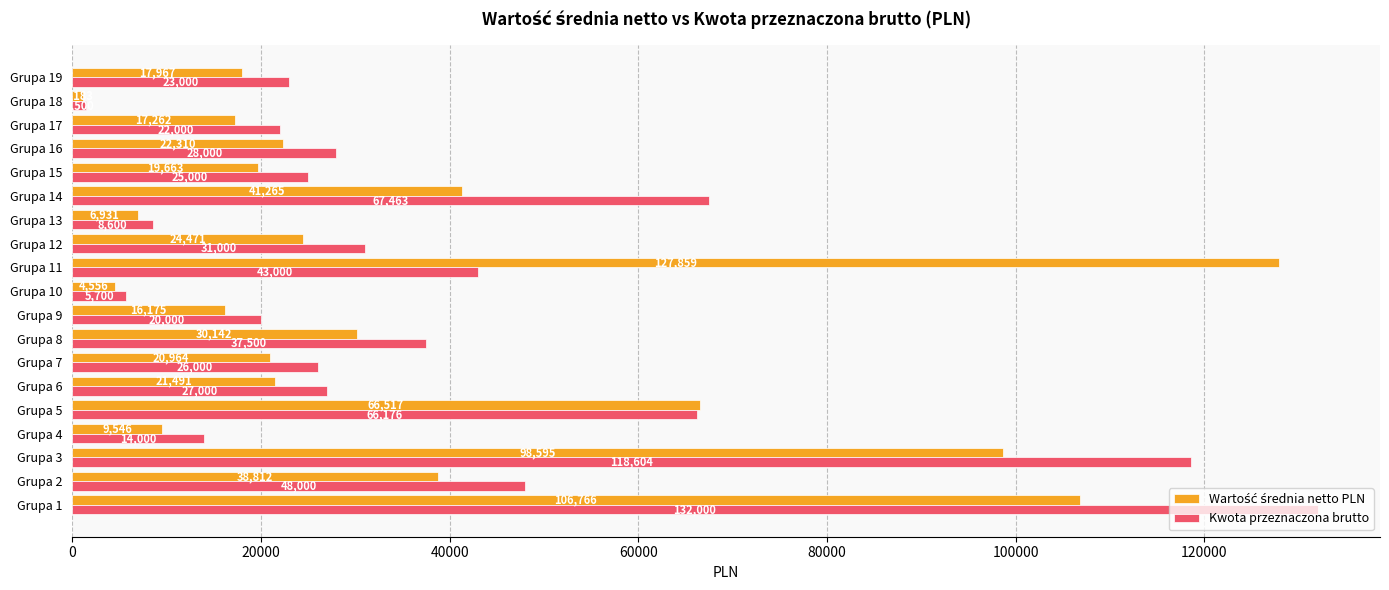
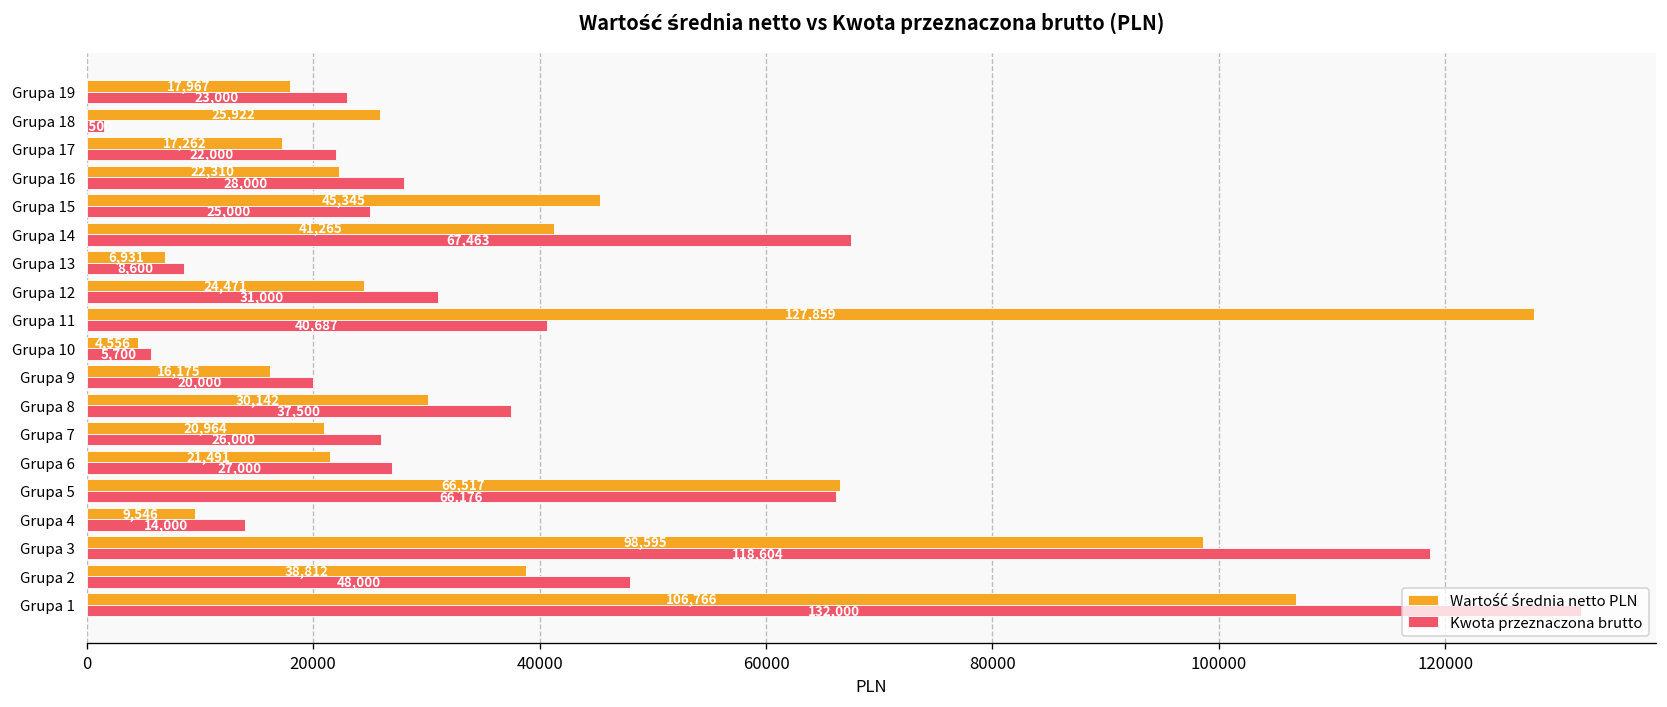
Wartość średnia netto PLN, Grupa 18: 1000 -> 26000
Wartość średnia netto PLN, Grupa 15: 19,663 -> 45,345
Kwota przeznaczona brutto, Grupa 11: 43,000 -> 40,687
